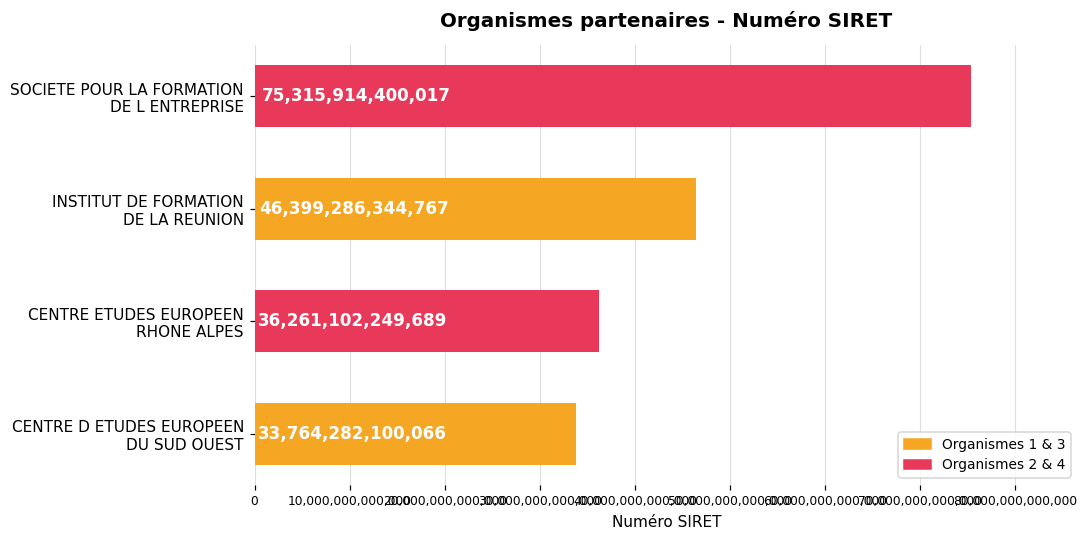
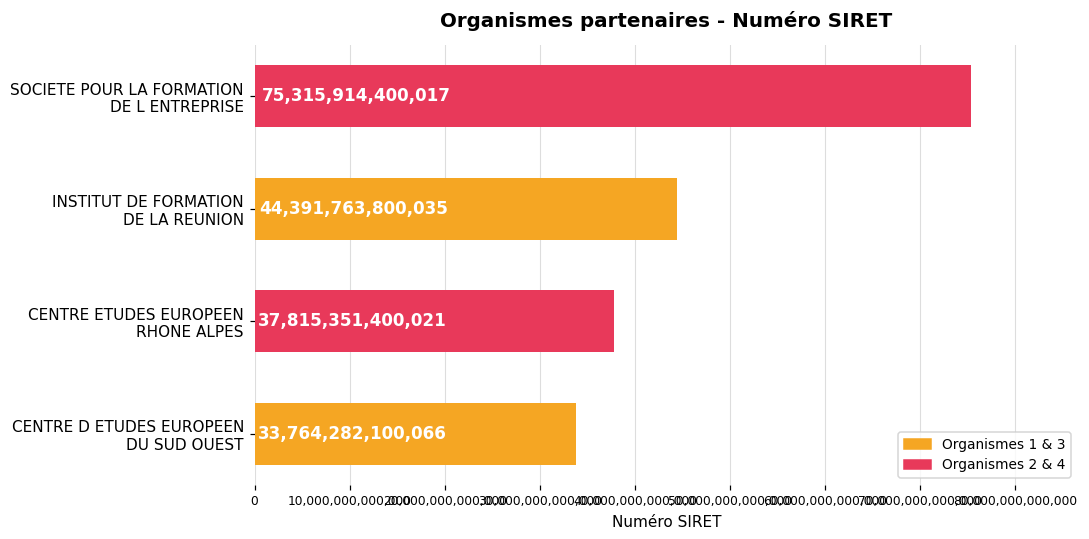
INSTITUT DE FORMATION DE LA REUNION: 46,399,286,344,767 -> 44,391,763,800,035
CENTRE ETUDES EUROPEEN RHONE ALPES: 36,261,102,249,689 -> 37,815,351,400,021
